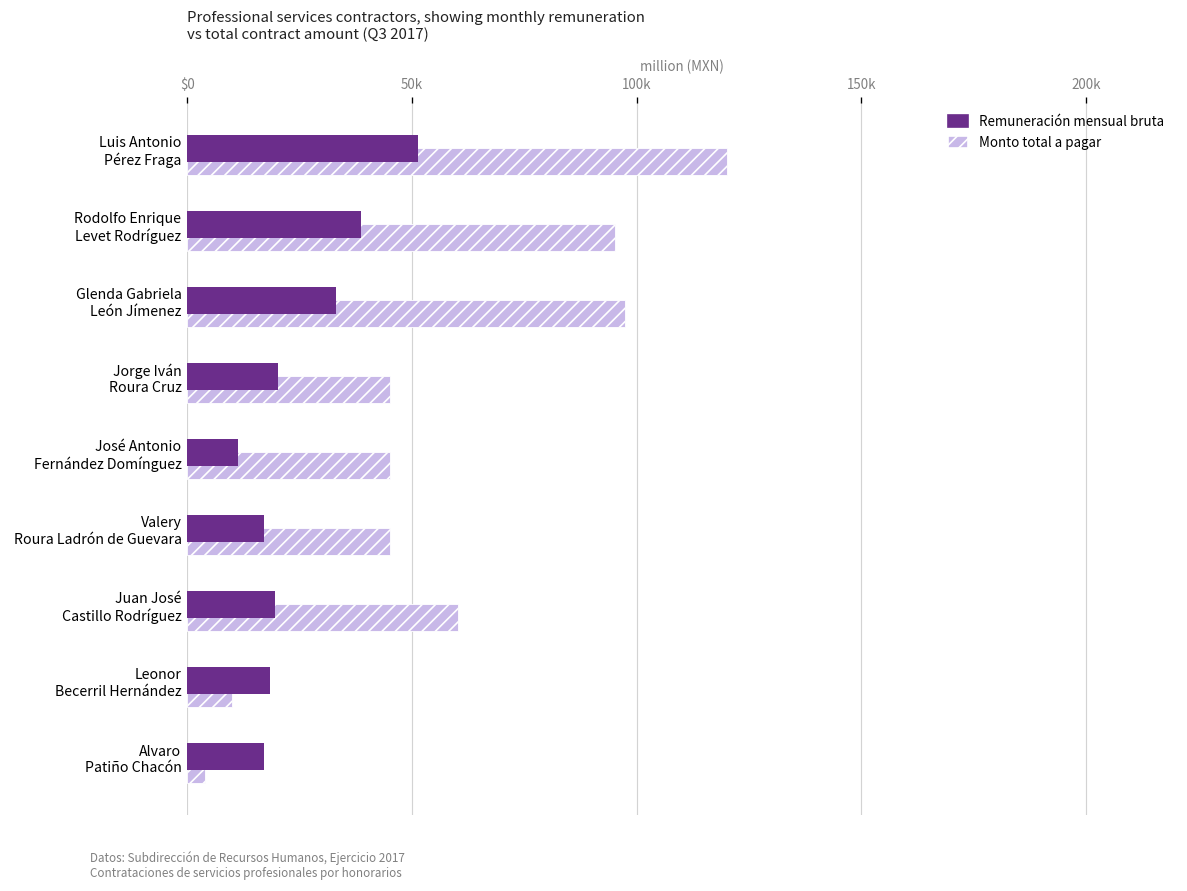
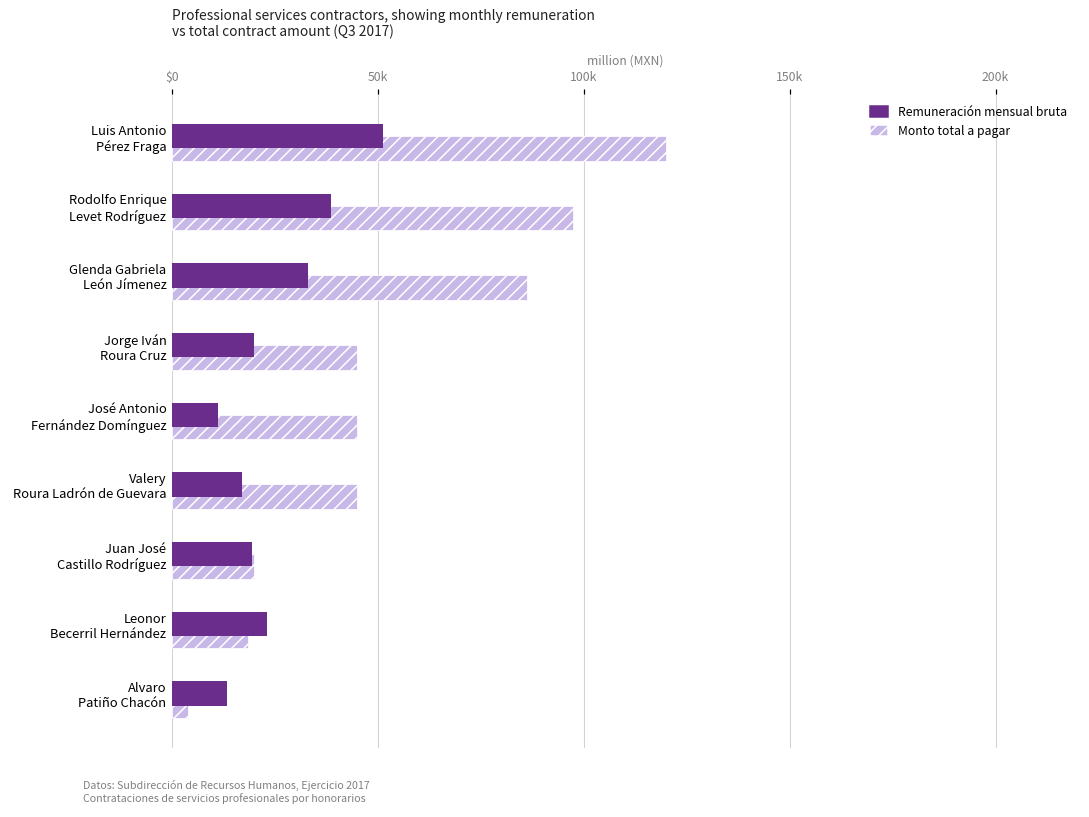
Monto total a pagar, Rodolfo Enrique Levet Rodríguez: 95000 -> 98000
Monto total a pagar, Glenda Gabriela León Jímenez: 98000 -> 86000
Monto total a pagar, Juan José Castillo Rodríguez: 60000 -> 20000
Remuneración mensual bruta, Leonor Becerril Hernández: 18000 -> 23000
Monto total a pagar, Leonor Becerril Hernández: 10000 -> 18000
Remuneración mensual bruta, Alvaro Patiño Chacón: 17000 -> 13000
